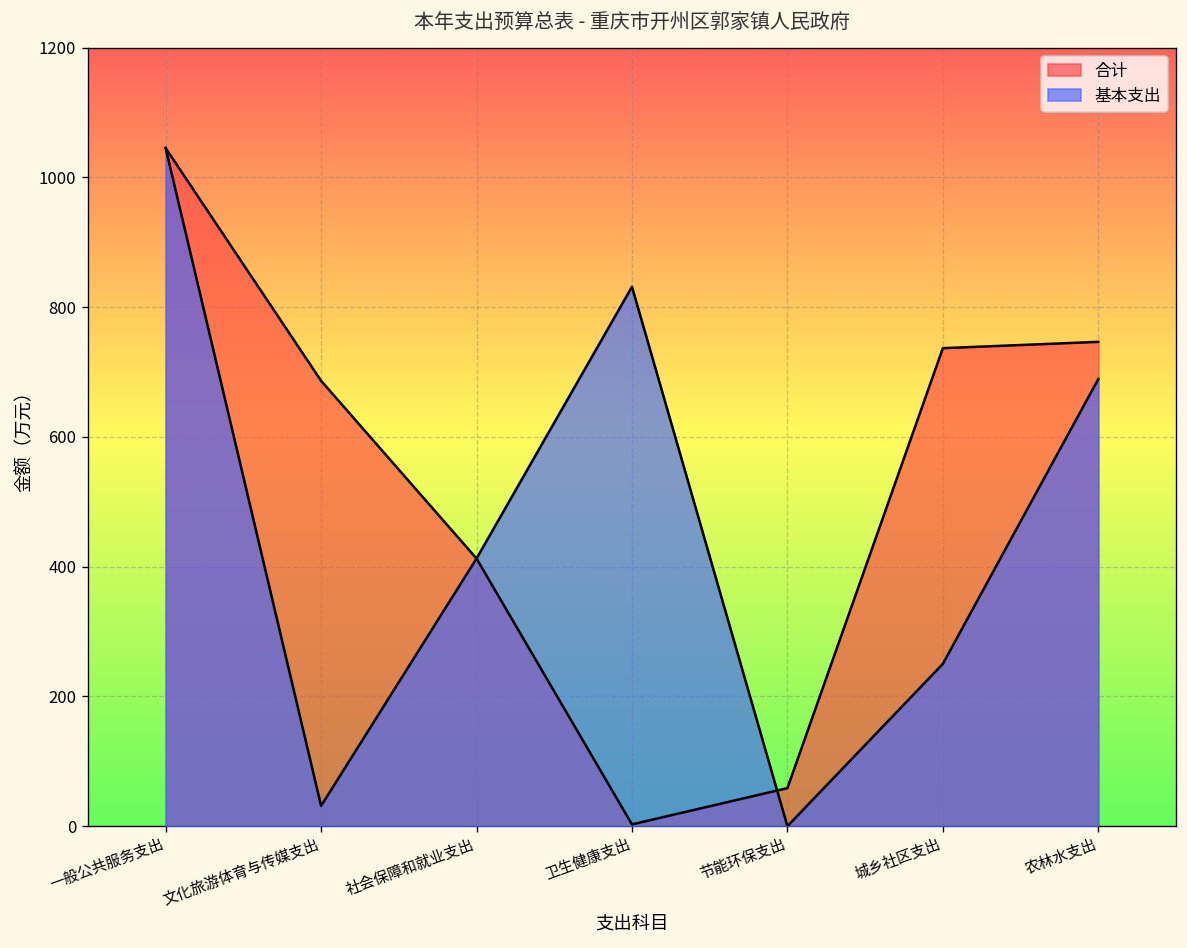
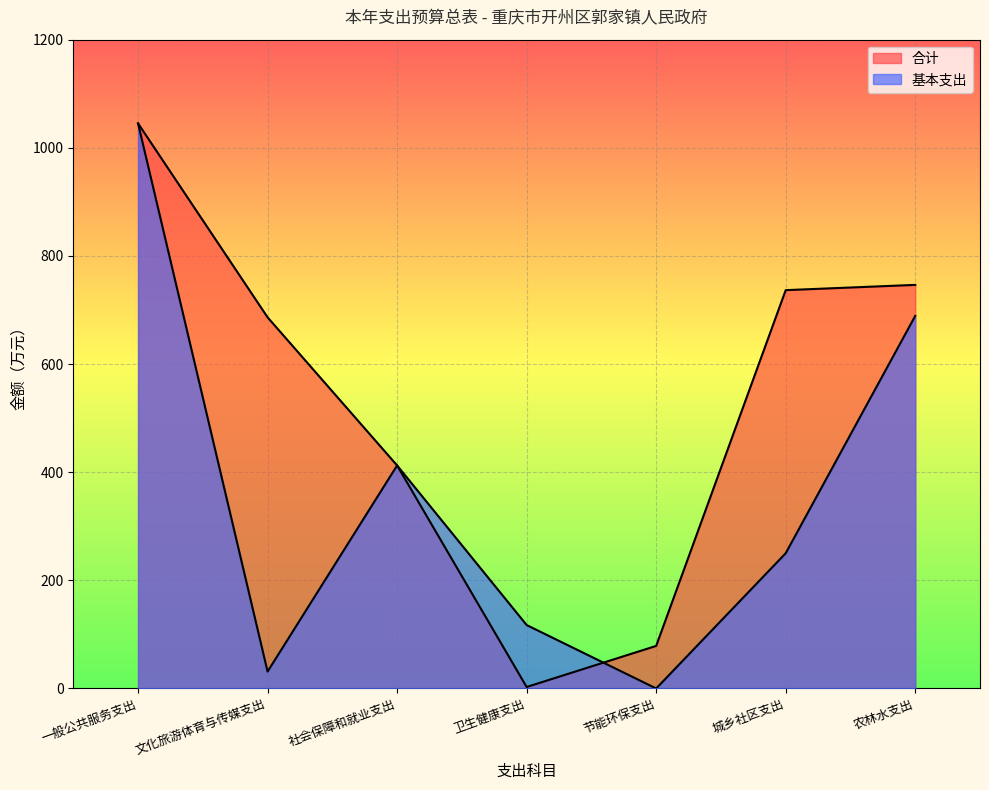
基本支出, 卫生健康支出: 830 -> 120
合计, 节能环保支出: 60 -> 80
